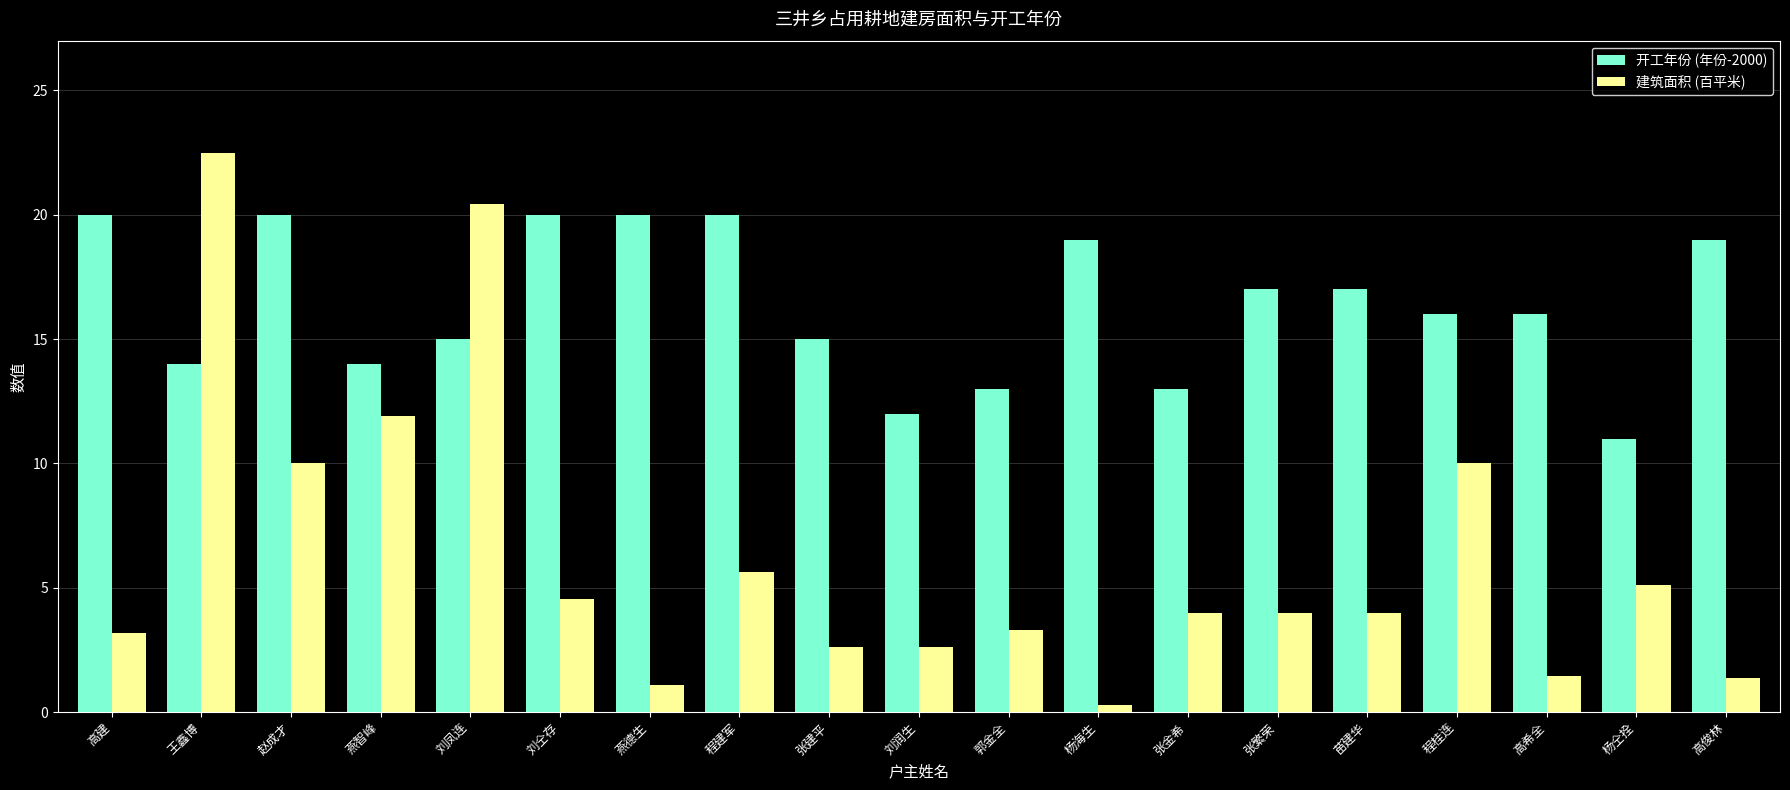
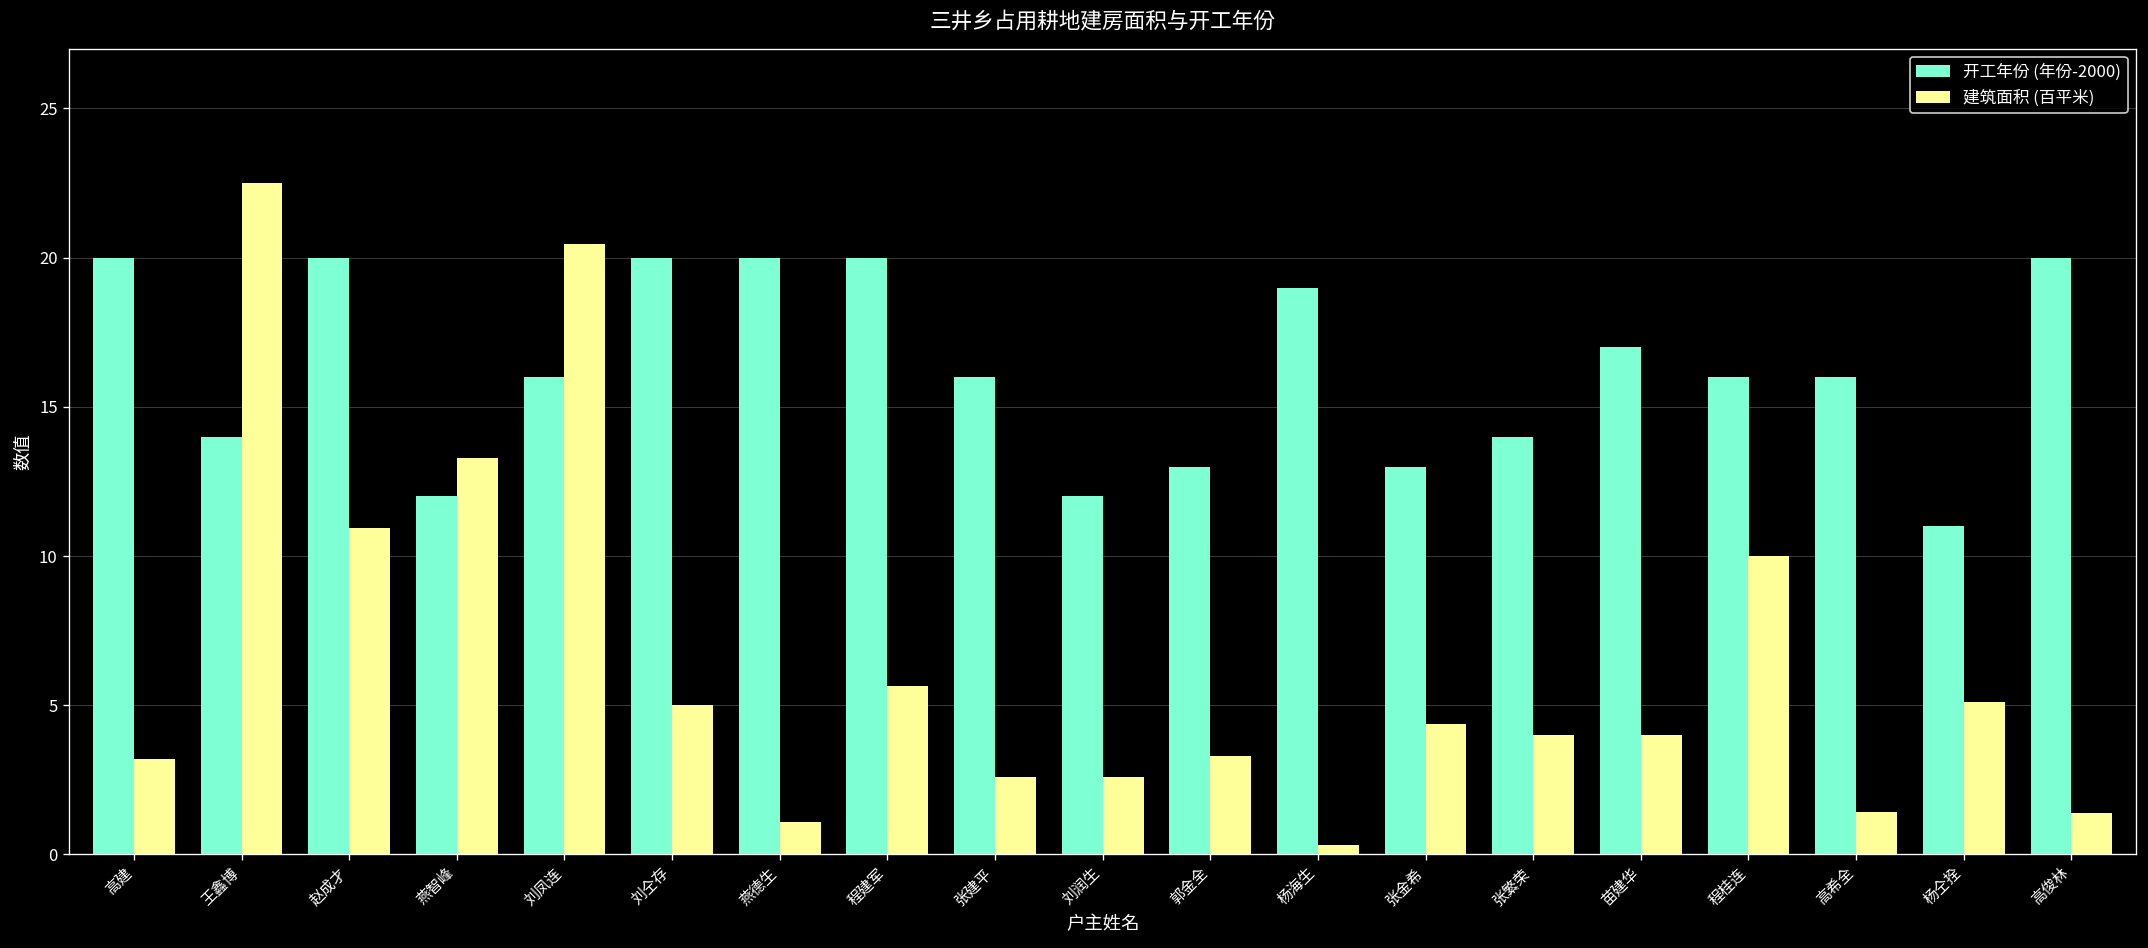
建筑面积 (百平米), 赵成才: 10.0 -> 10.9
开工年份 (年份-2000), 燕智峰: 14.0 -> 12.0
建筑面积 (百平米), 燕智峰: 11.9 -> 13.3
开工年份 (年份-2000), 刘凤连: 15.0 -> 16.0
建筑面积 (百平米), 刘仝存: 4.6 -> 5.0
开工年份 (年份-2000), 张建平: 15.0 -> 16.0
建筑面积 (百平米), 张金希: 4.0 -> 4.4
开工年份 (年份-2000), 张繁荣: 17.0 -> 14.0
开工年份 (年份-2000), 高俊林: 19.0 -> 20.0
